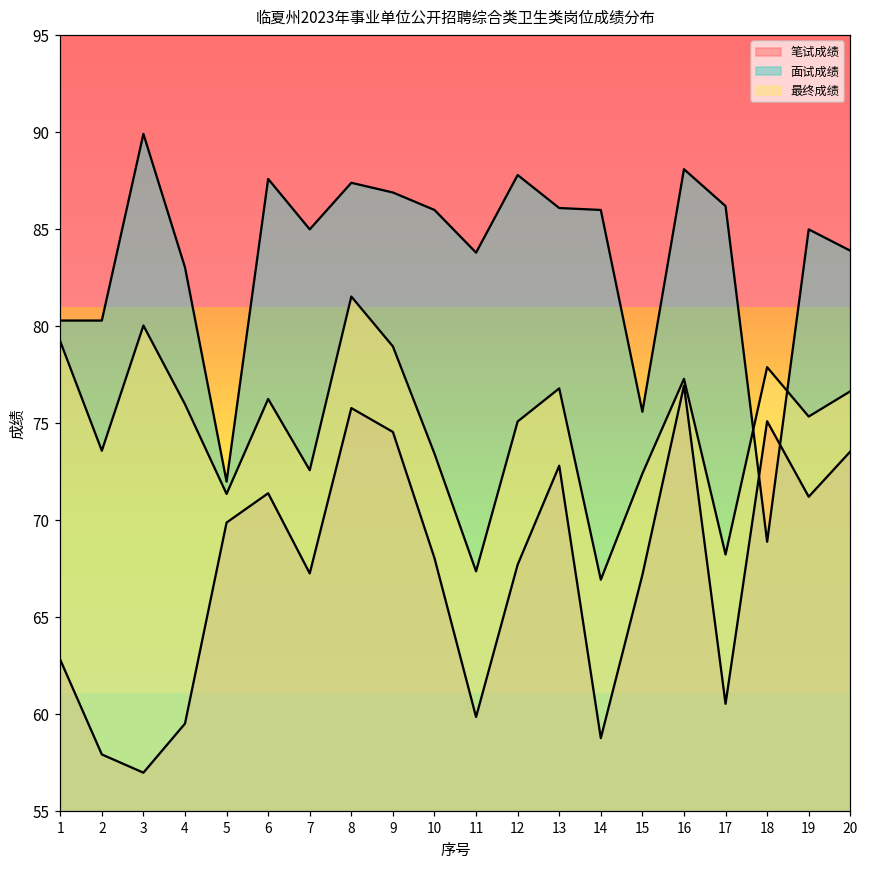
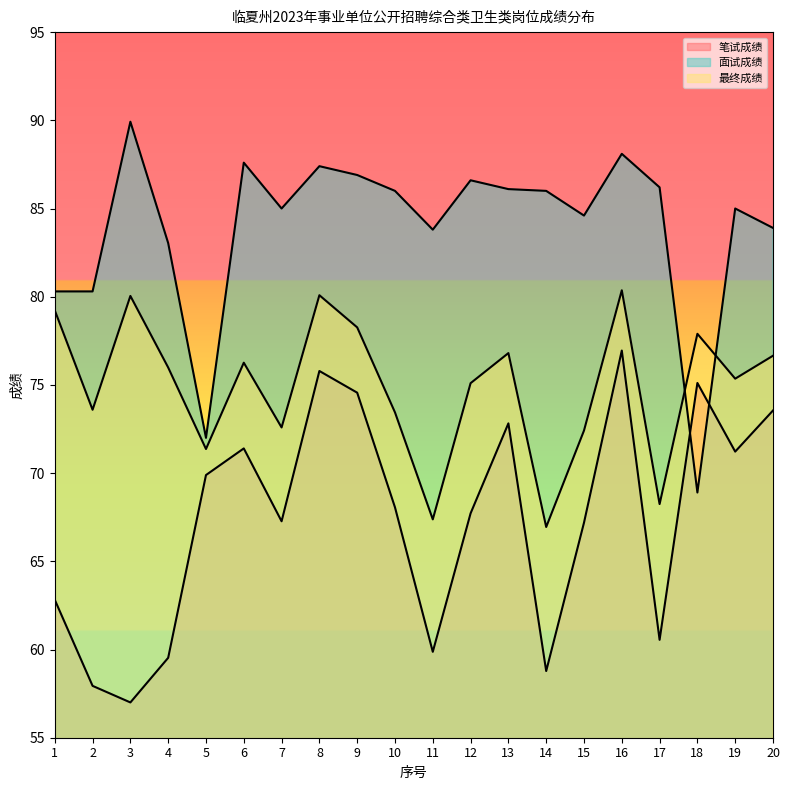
最终成绩, 8: 81.5 -> 80.1
最终成绩, 9: 79.0 -> 78.3
面试成绩, 12: 87.8 -> 86.6
面试成绩, 15: 75.6 -> 84.6
最终成绩, 16: 77.3 -> 80.4
